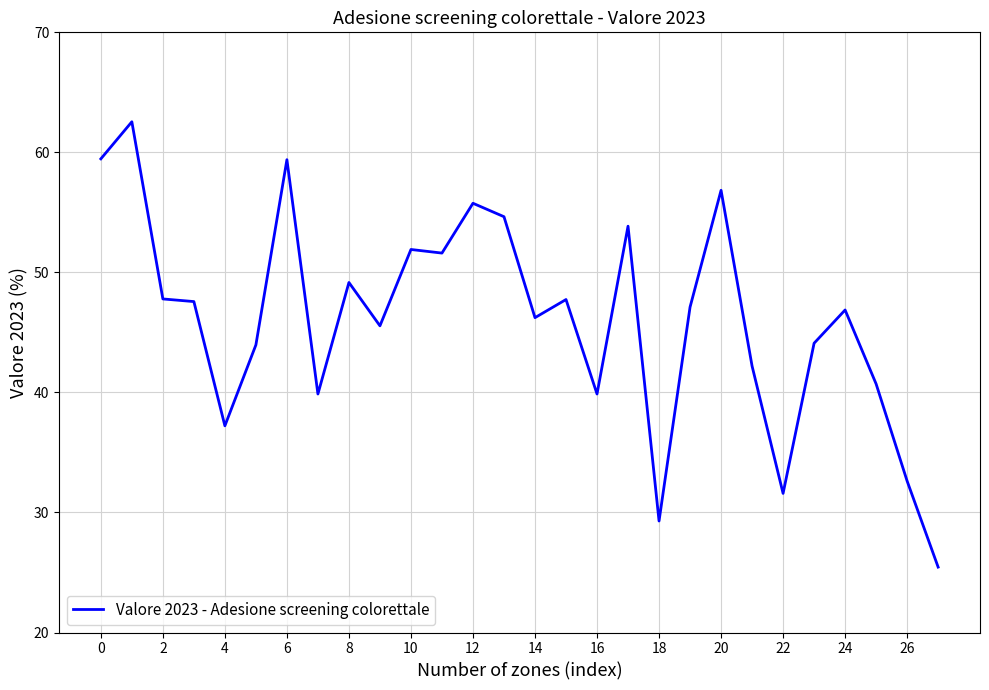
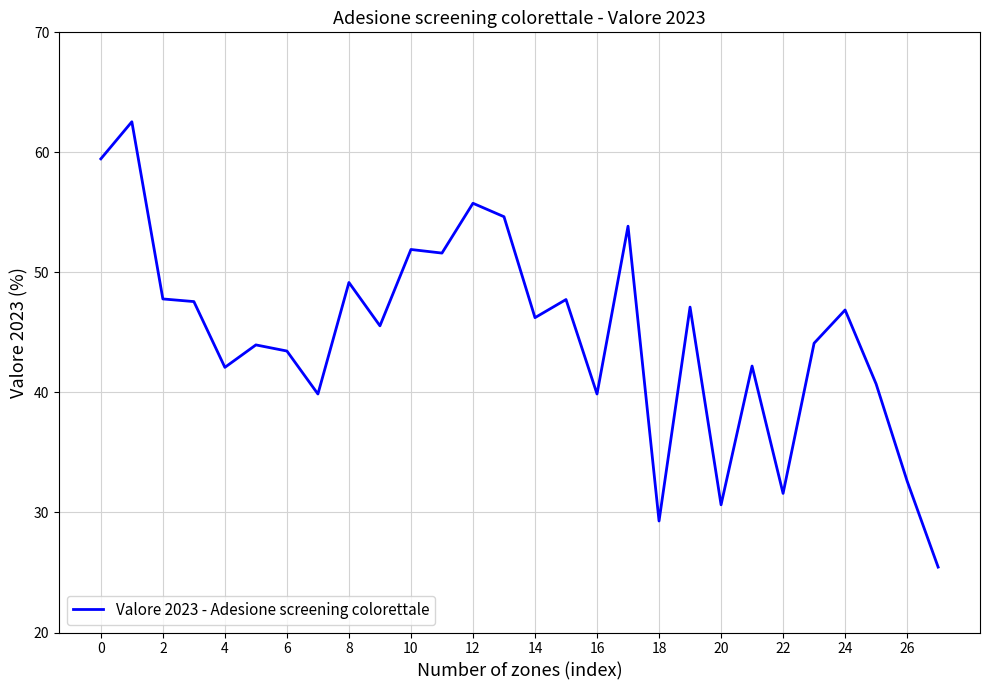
4: 37.2 -> 42.1
6: 59.4 -> 43.5
20: 56.8 -> 30.6
